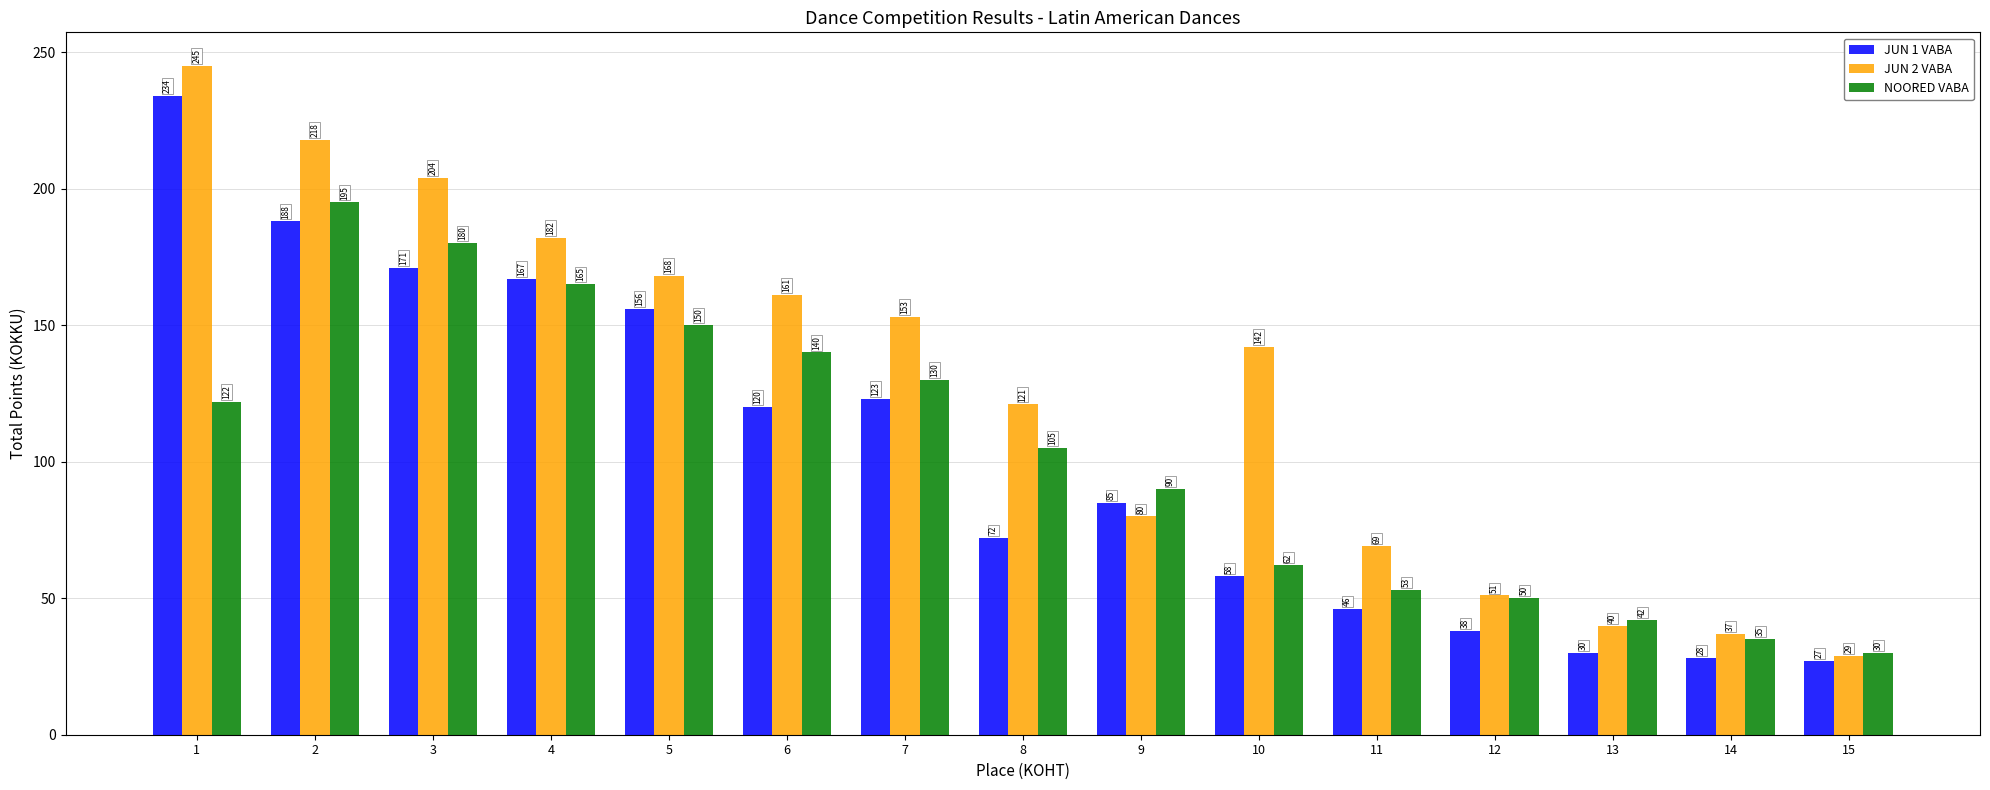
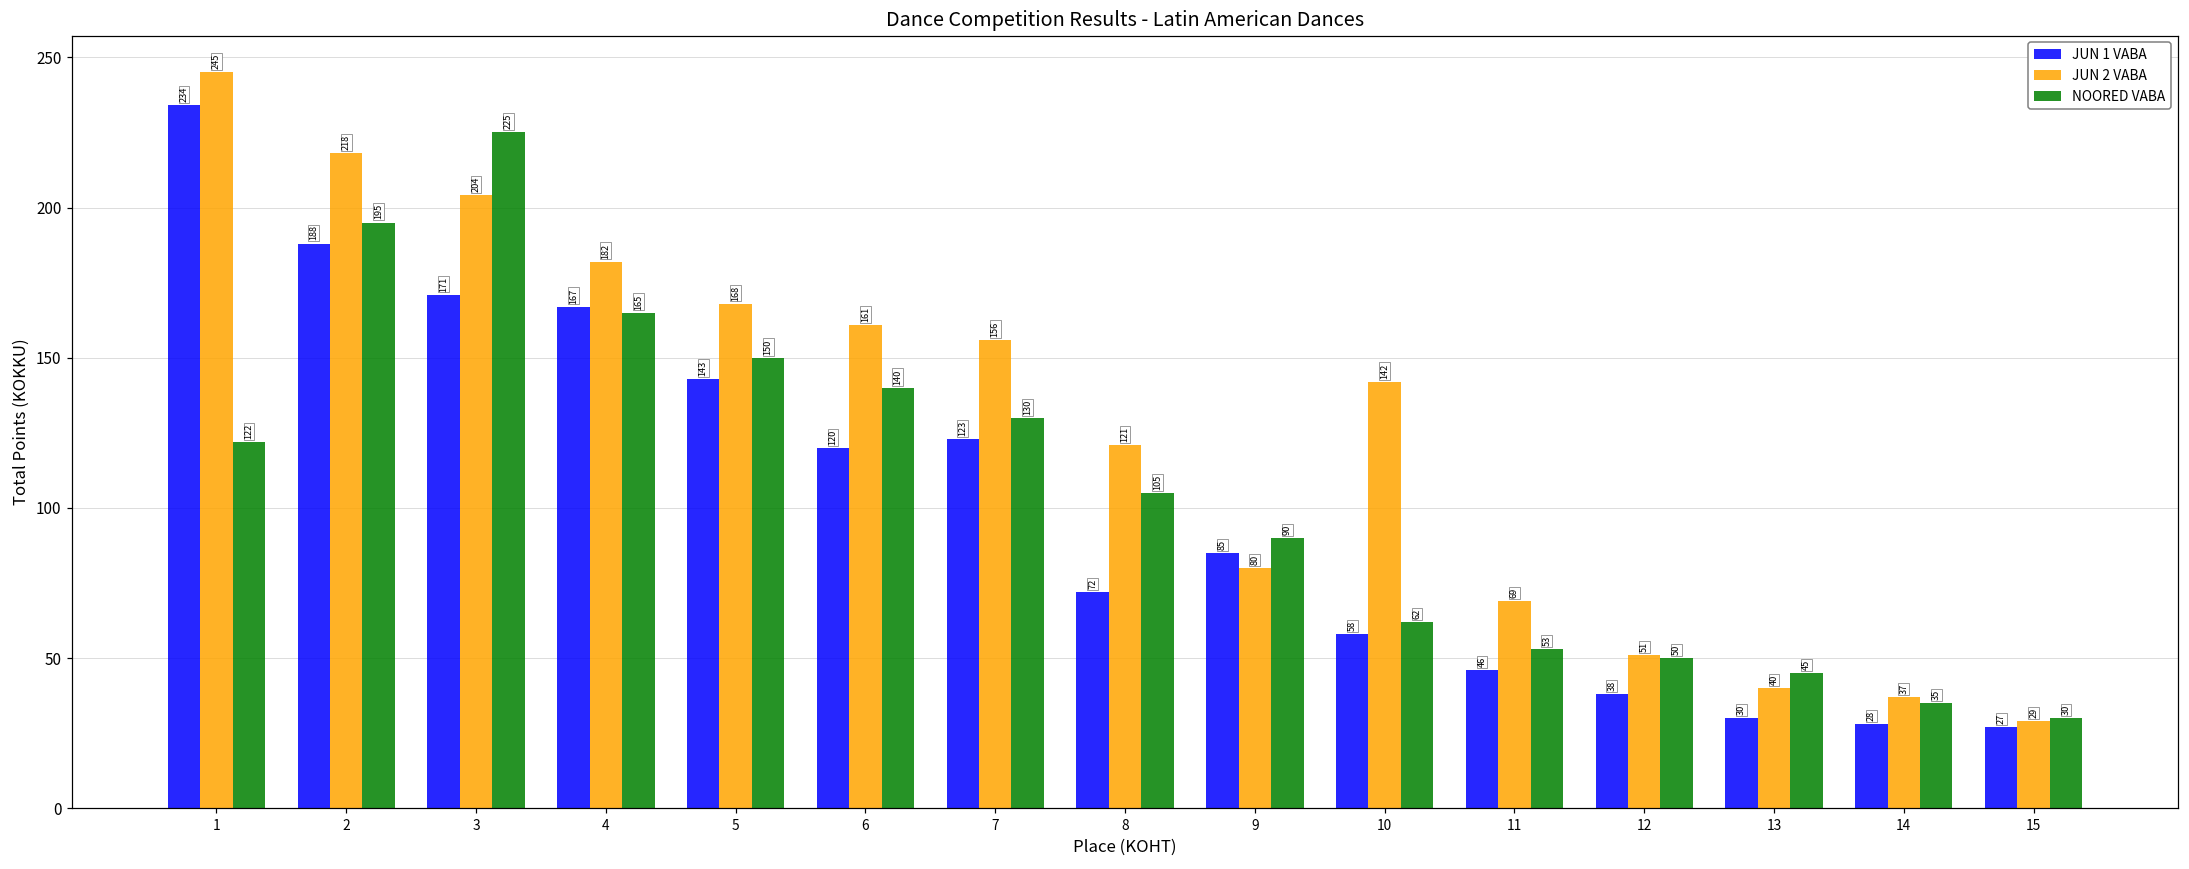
NOORED VABA, 3: 180 -> 225
JUN 1 VABA, 5: 156 -> 143
JUN 2 VABA, 7: 153 -> 156
NOORED VABA, 13: 42 -> 45
